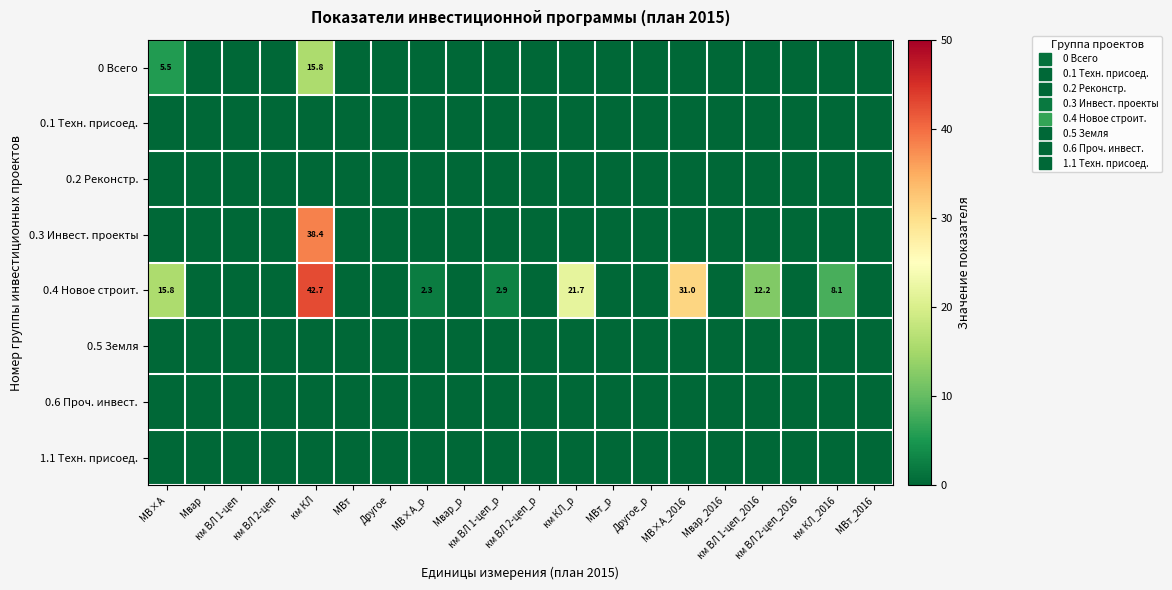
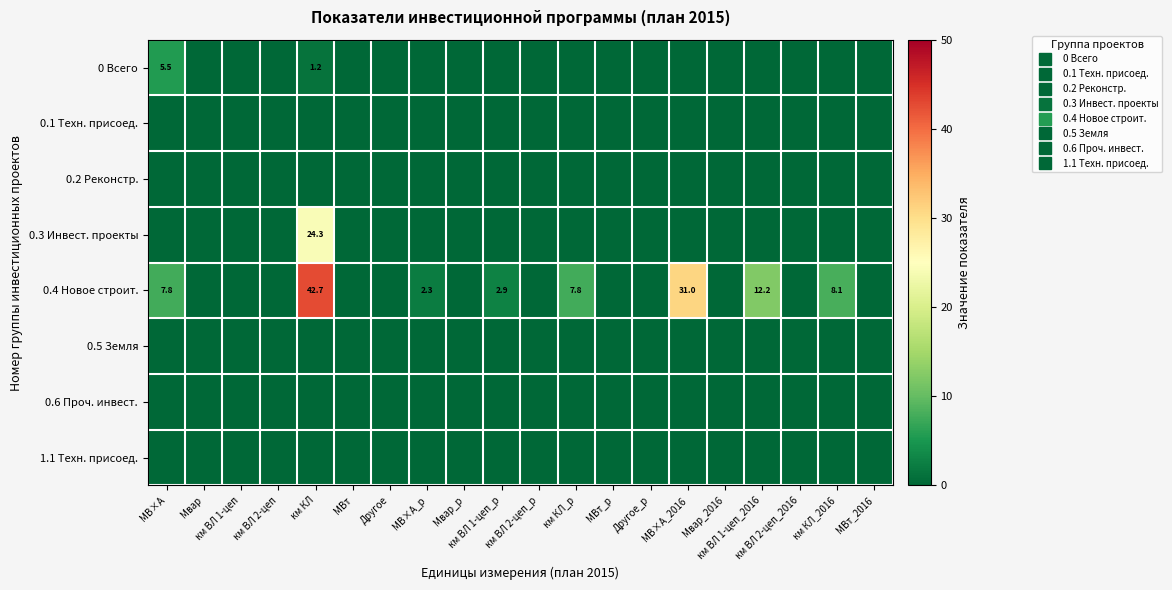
0 Всего, км КЛ: 15.8 -> 1.2
0.3 Инвест. проекты, км КЛ: 38.4 -> 24.3
0.4 Новое строит., МВ×А: 15.8 -> 7.8
0.4 Новое строит., км КЛ_р: 21.7 -> 7.8
